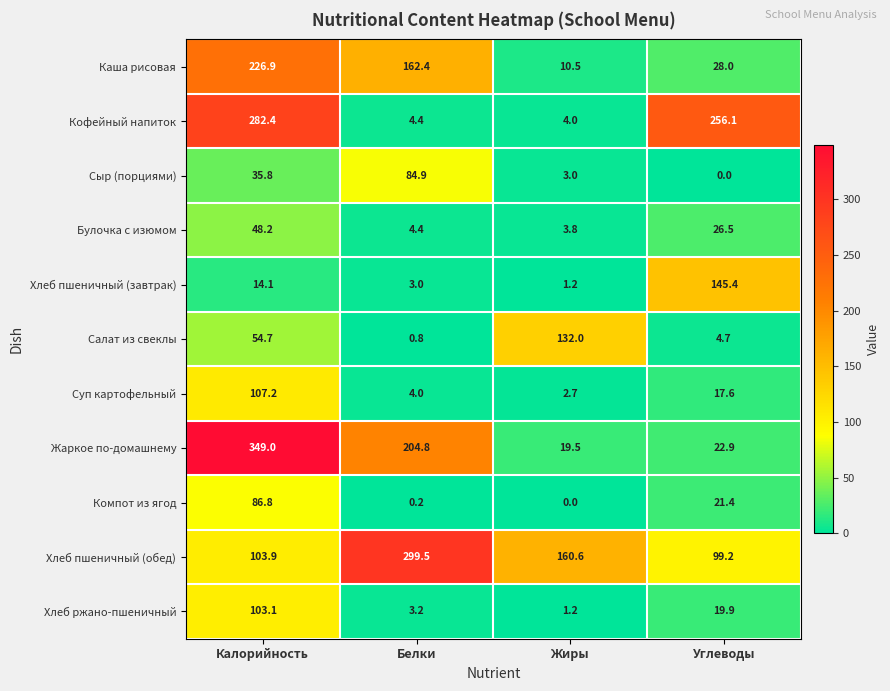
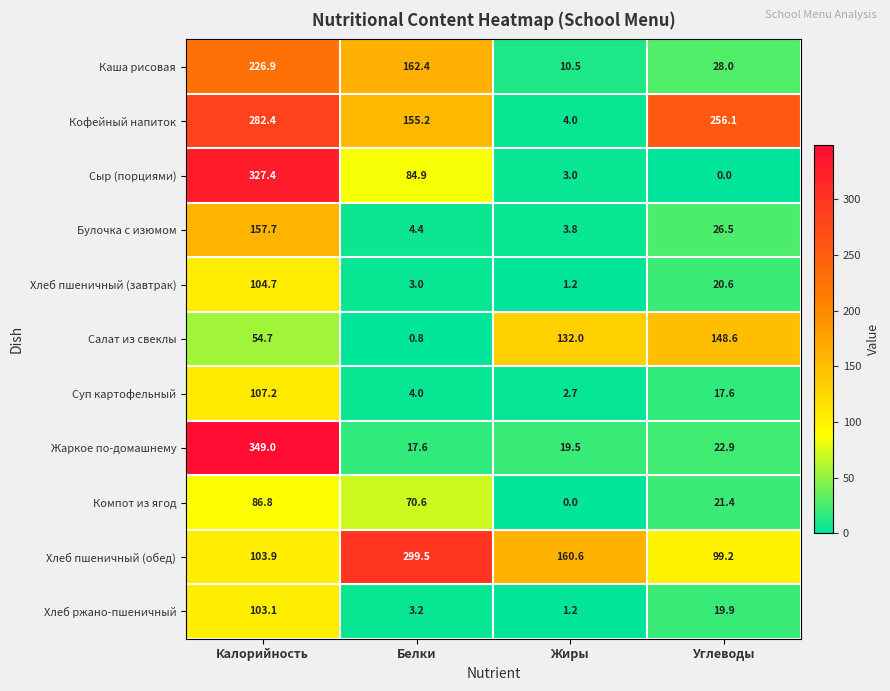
Кофейный напиток, Белки: 4.4 -> 155.2
Сыр (порциями), Калорийность: 35.8 -> 327.4
Булочка с изюмом, Калорийность: 48.2 -> 157.7
Хлеб пшеничный (завтрак), Калорийность: 14.1 -> 104.7
Хлеб пшеничный (завтрак), Углеводы: 145.4 -> 20.6
Салат из свеклы, Углеводы: 4.7 -> 148.6
Жаркое по-домашнему, Белки: 204.8 -> 17.6
Компот из ягод, Белки: 0.2 -> 70.6
